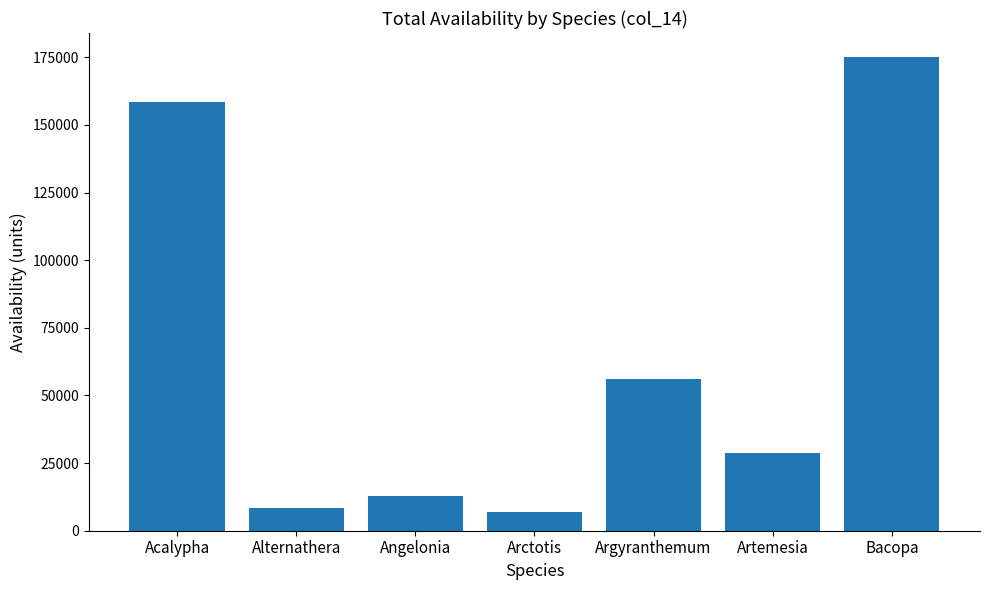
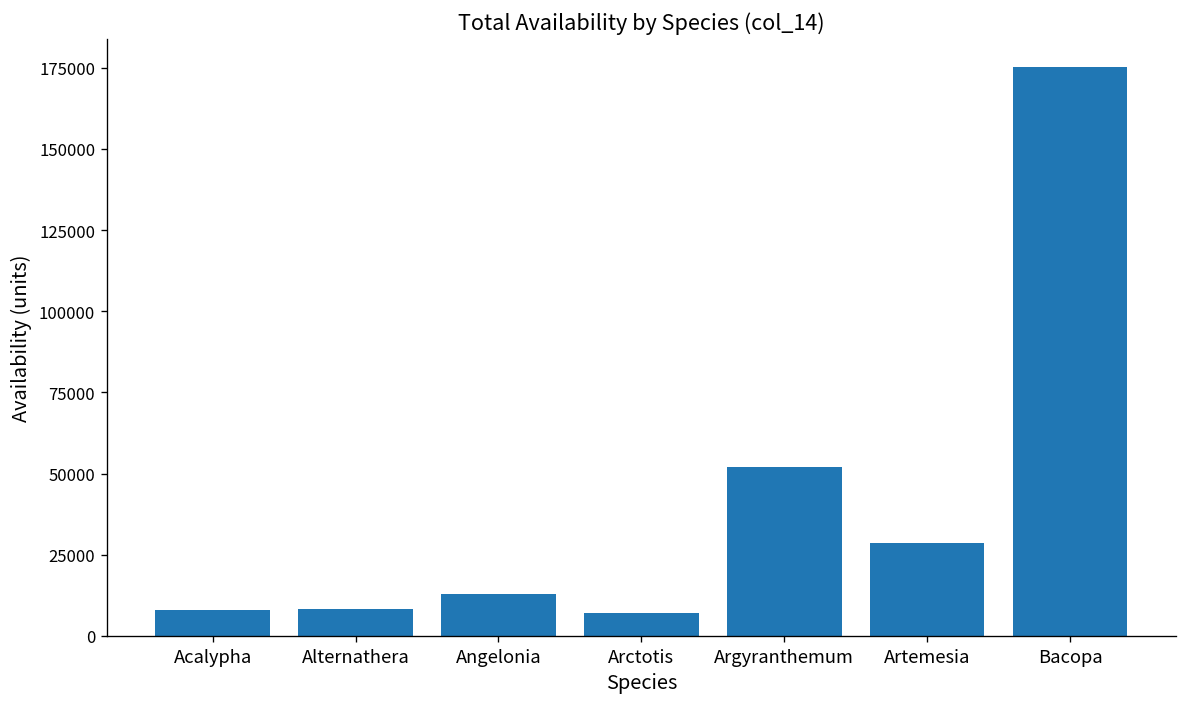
Acalypha: 158000 -> 8000
Argyranthemum: 56000 -> 52000
